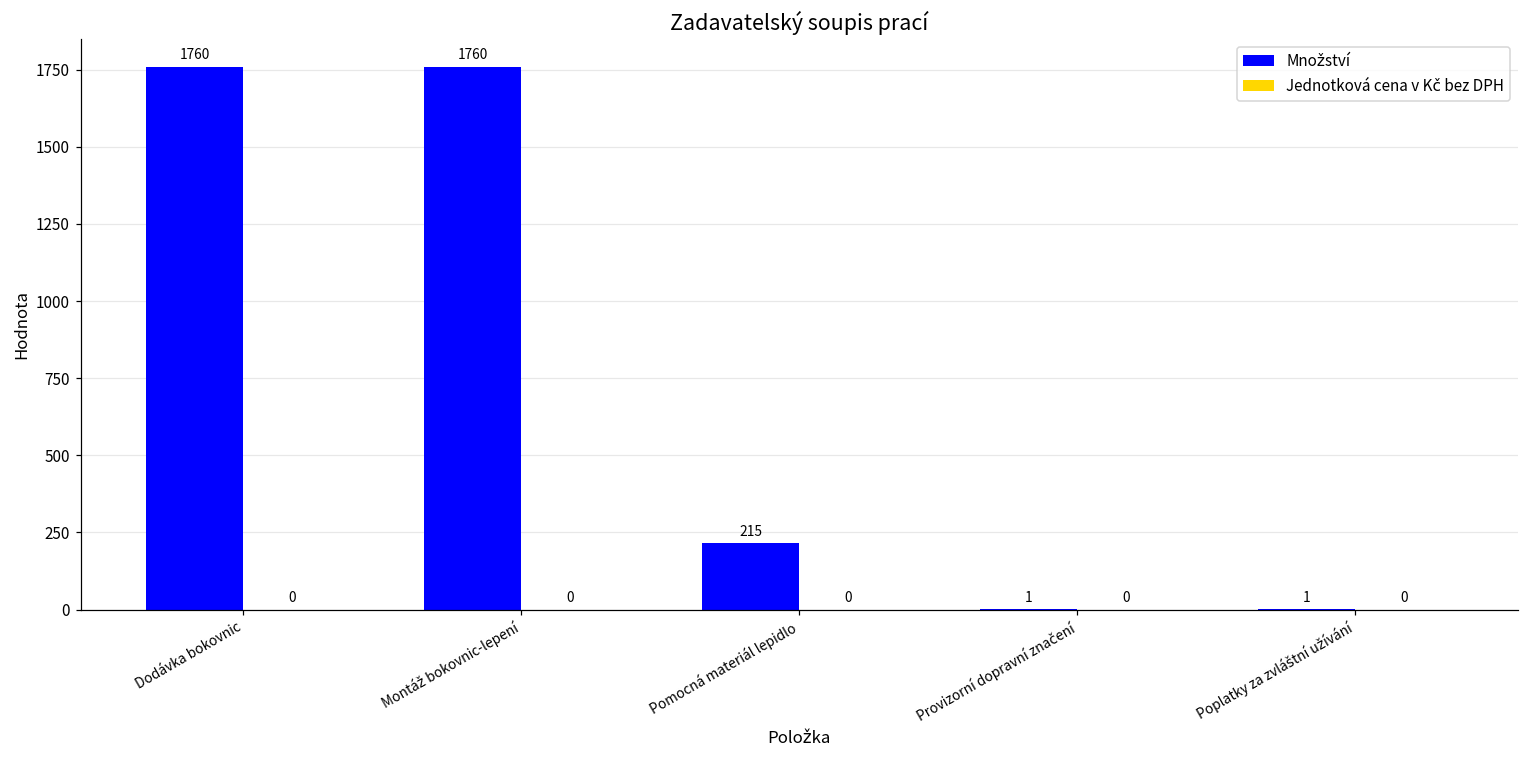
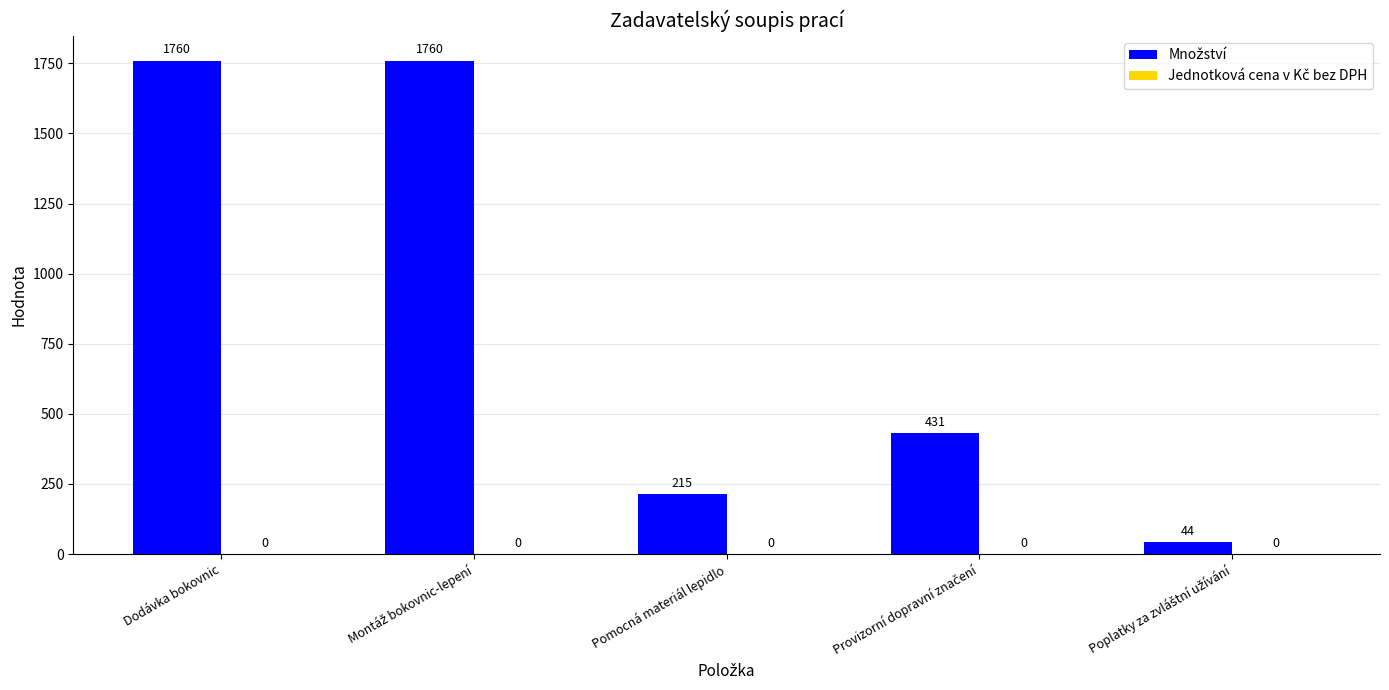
Množství, Provizorní dopravní značení: 1 -> 431
Množství, Poplatky za zvláštní užívání: 1 -> 44
